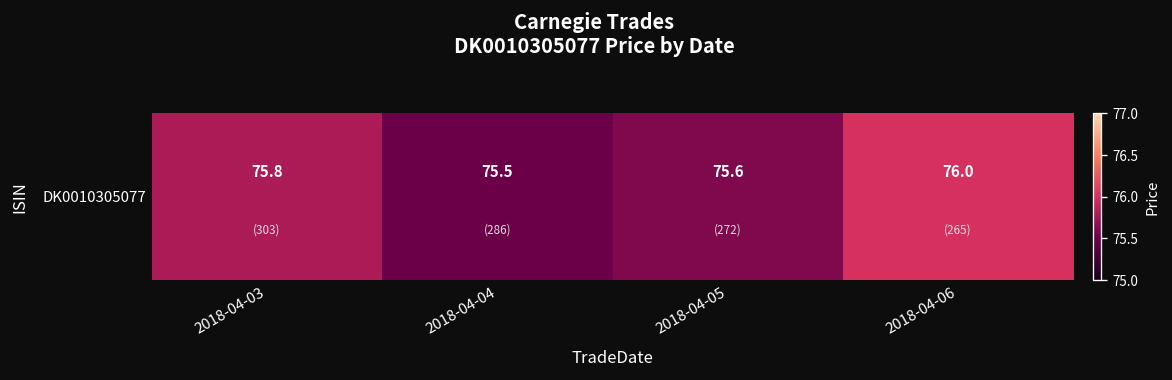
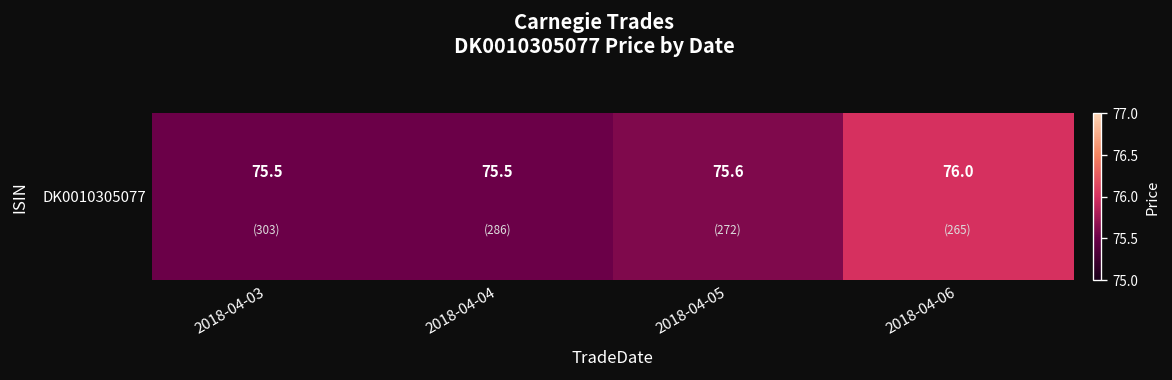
DK0010305077, 2018-04-03: 75.8 -> 75.5
